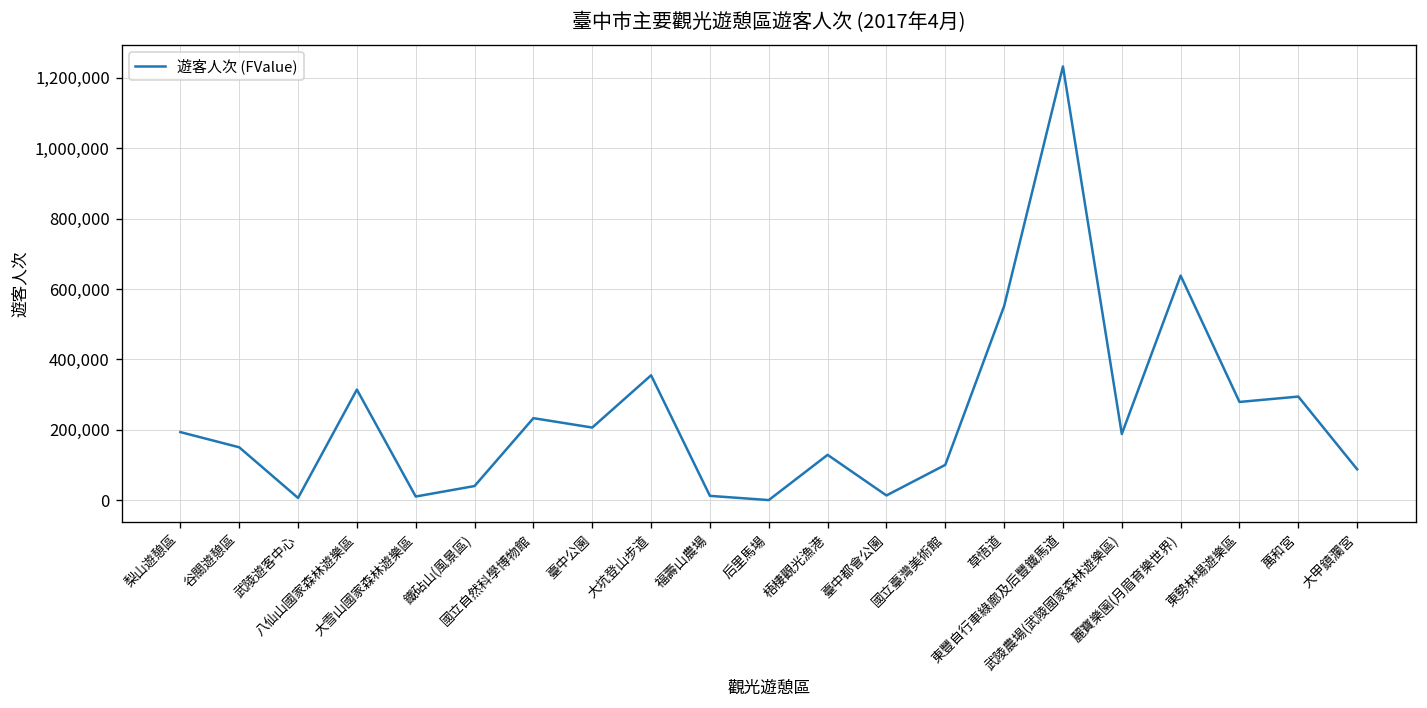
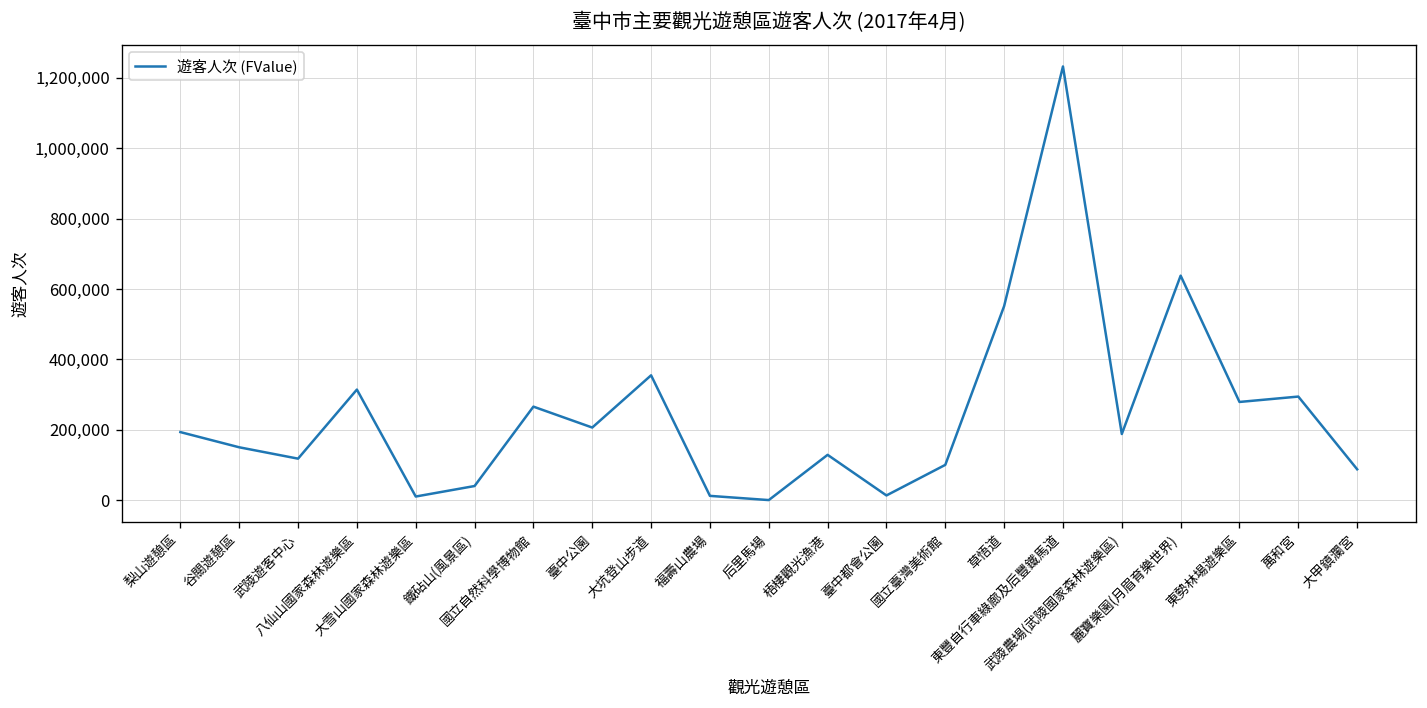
武陵遊客中心: 10,000 -> 120,000
國立自然科學博物館: 230,000 -> 270,000
